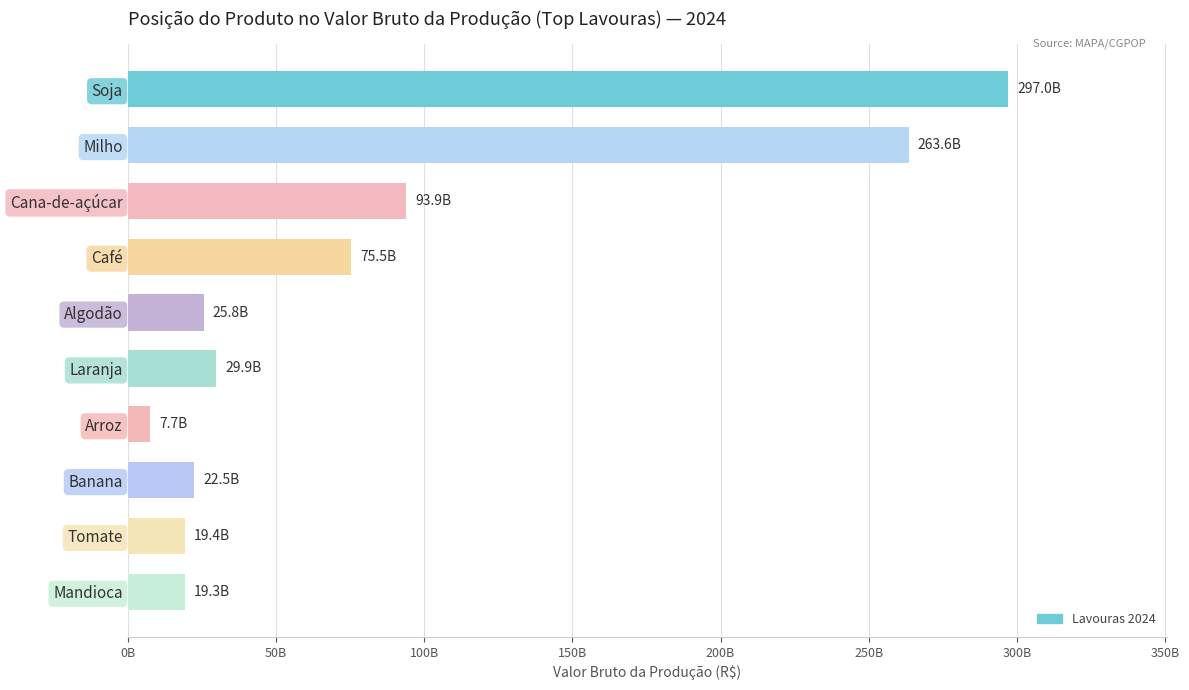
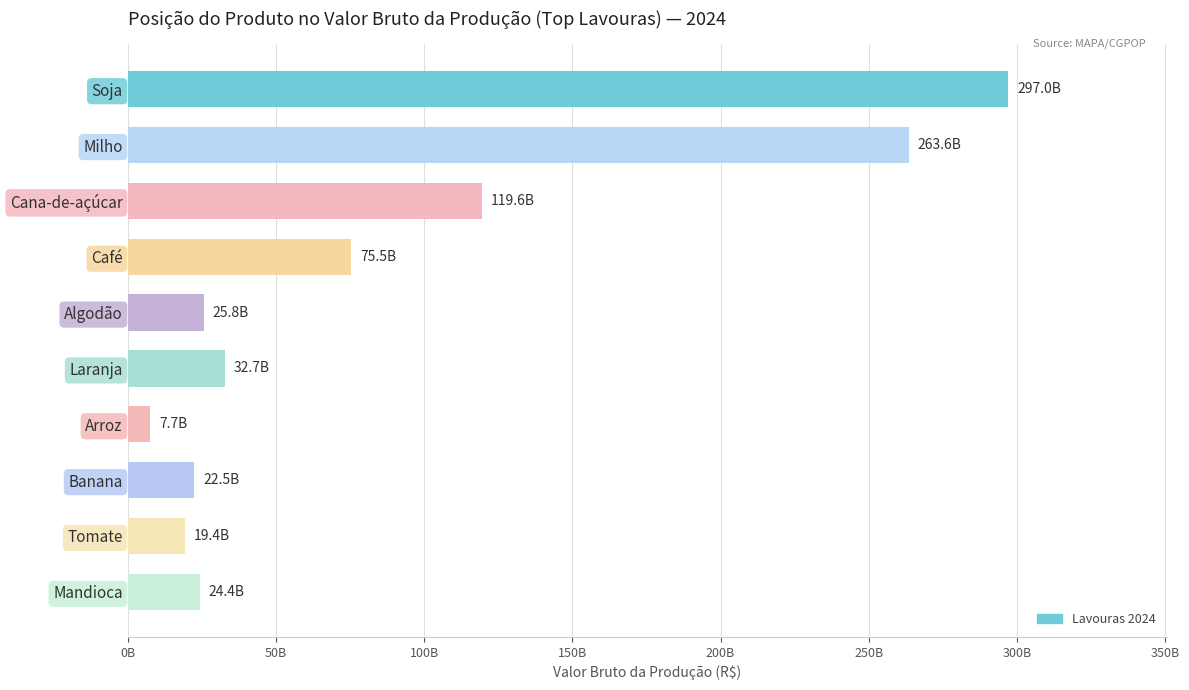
Cana-de-açúcar: 93.9B -> 119.6B
Laranja: 29.9B -> 32.7B
Mandioca: 19.3B -> 24.4B
